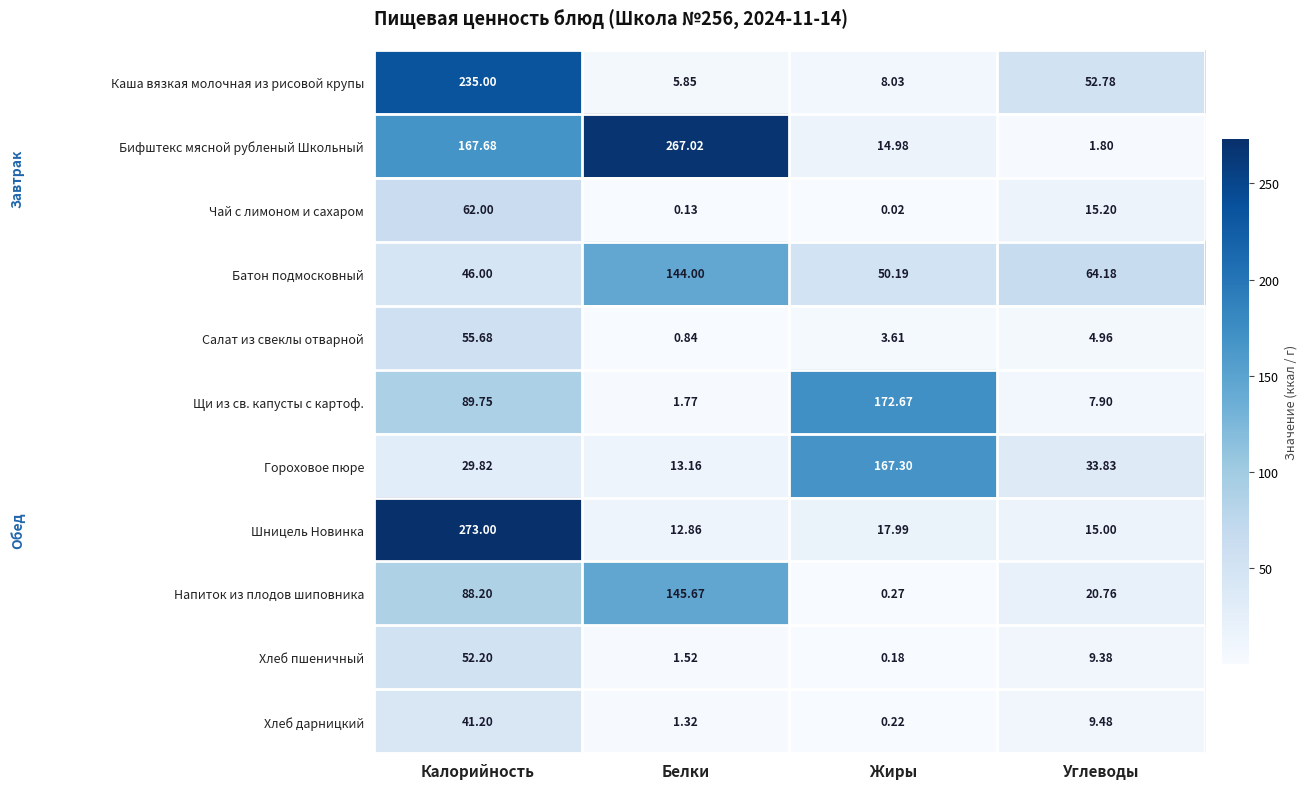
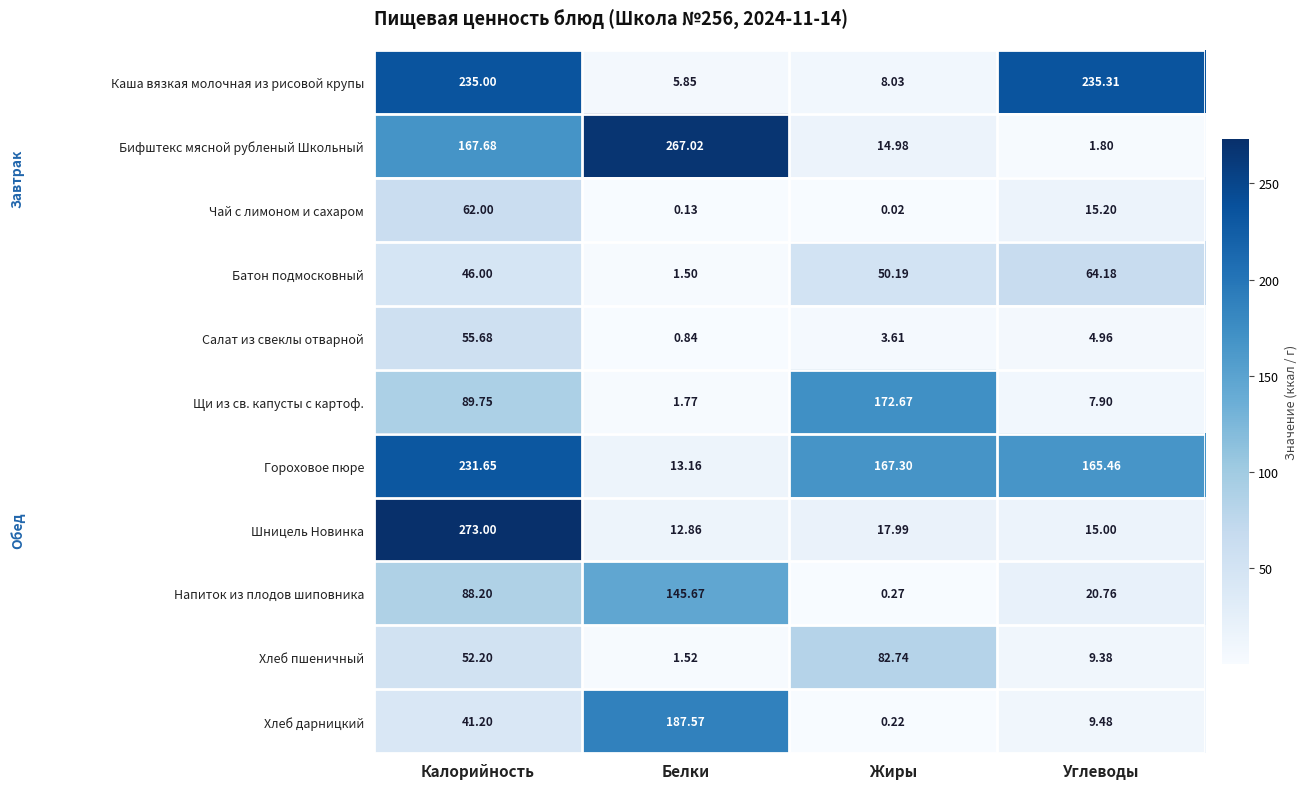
Каша вязкая молочная из рисовой крупы, Углеводы: 52.78 -> 235.31
Батон подмосковный, Белки: 144.00 -> 1.50
Гороховое пюре, Калорийность: 29.82 -> 231.65
Гороховое пюре, Углеводы: 33.83 -> 165.46
Хлеб пшеничный, Жиры: 0.18 -> 82.74
Хлеб дарницкий, Белки: 1.32 -> 187.57
